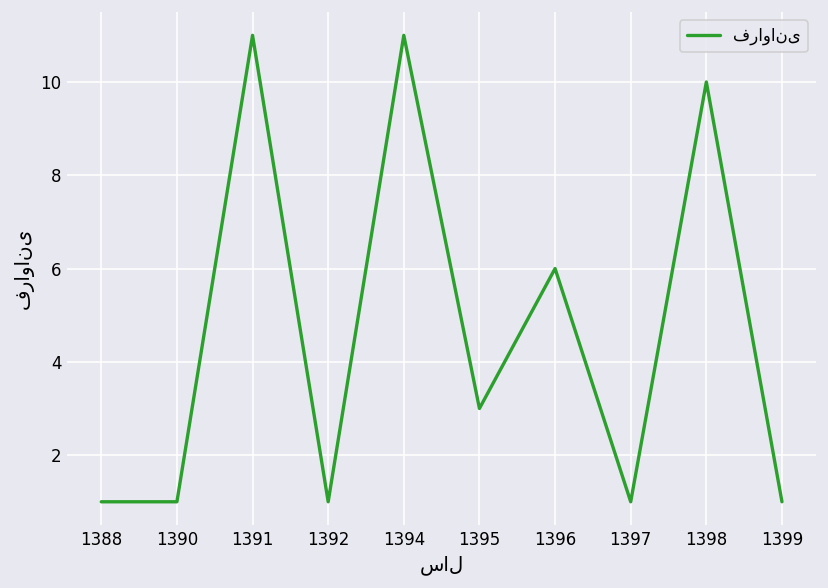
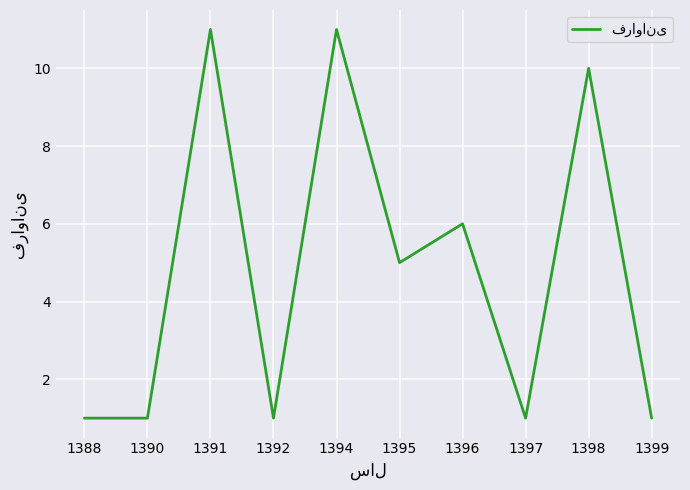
1395: 3 -> 5
